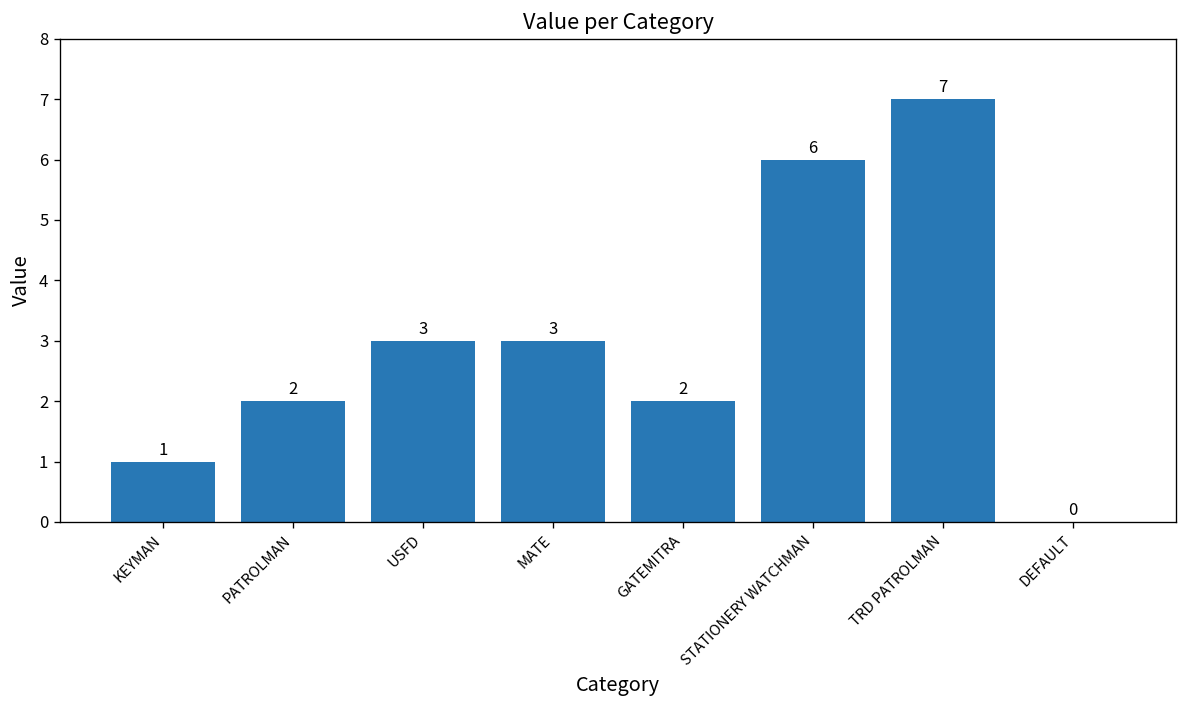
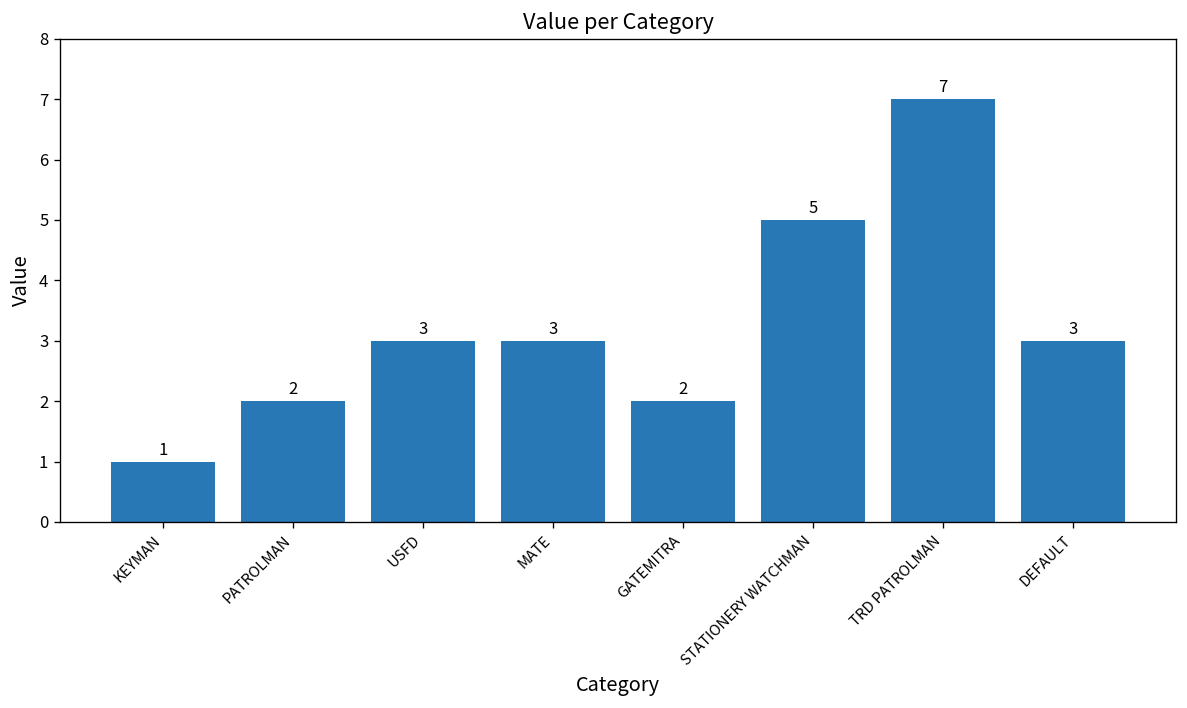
STATIONERY WATCHMAN: 6 -> 5
DEFAULT: 0 -> 3
